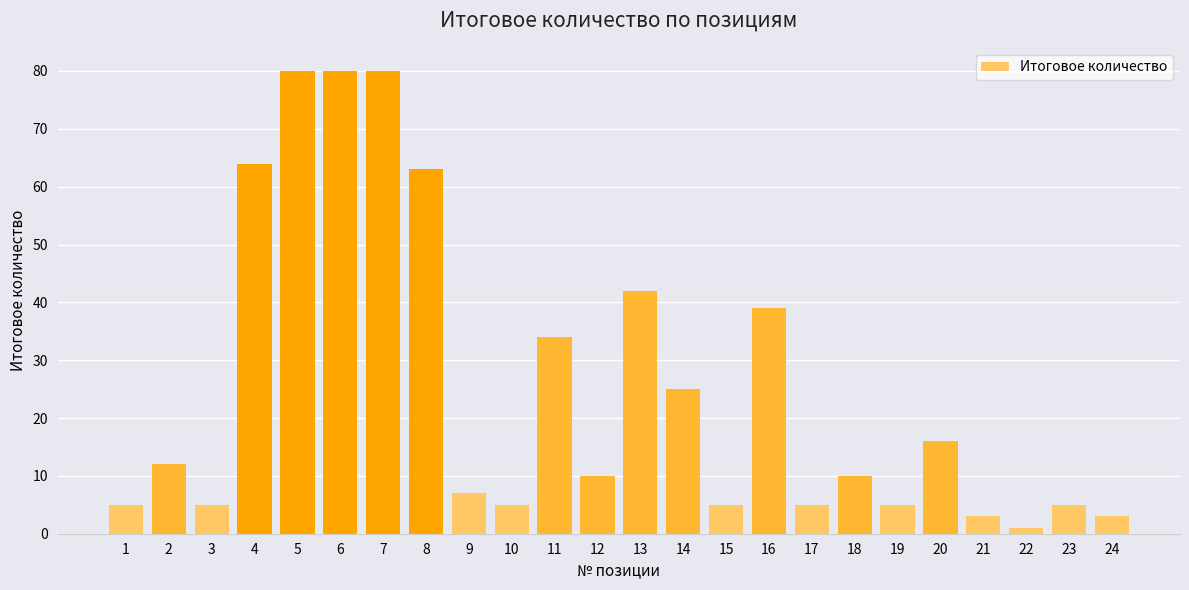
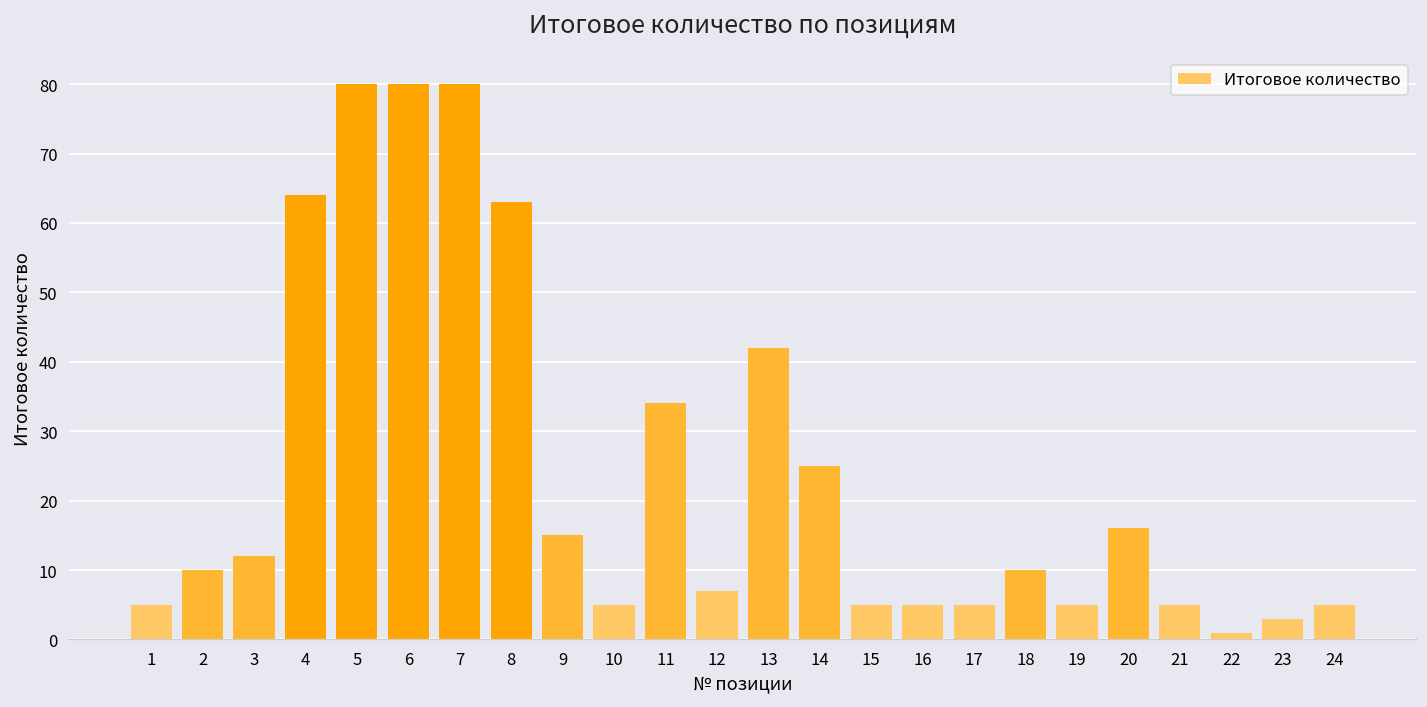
2: 12 -> 10
3: 5 -> 12
9: 7 -> 15
12: 10 -> 7
16: 39 -> 5
21: 3 -> 5
23: 5 -> 3
24: 3 -> 5
